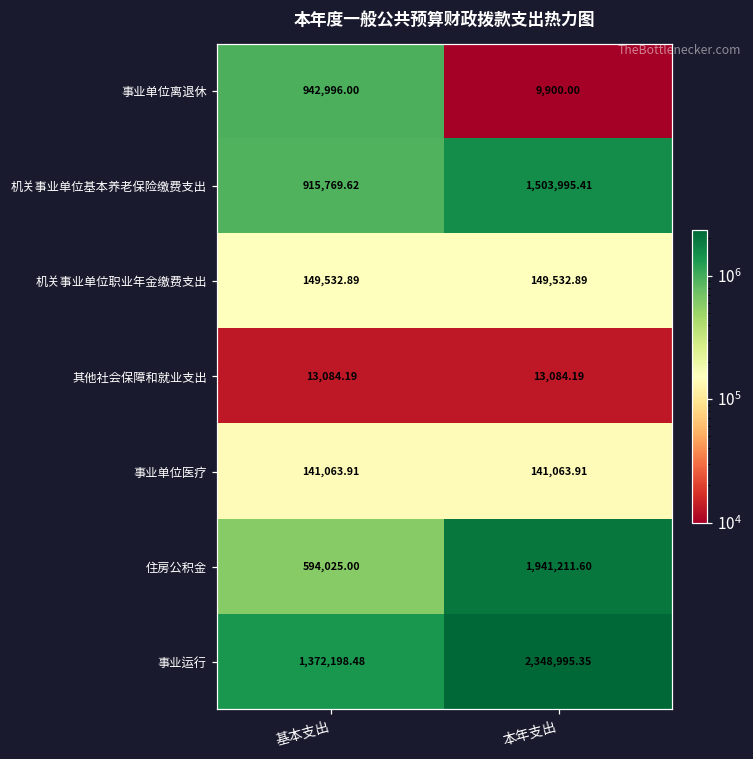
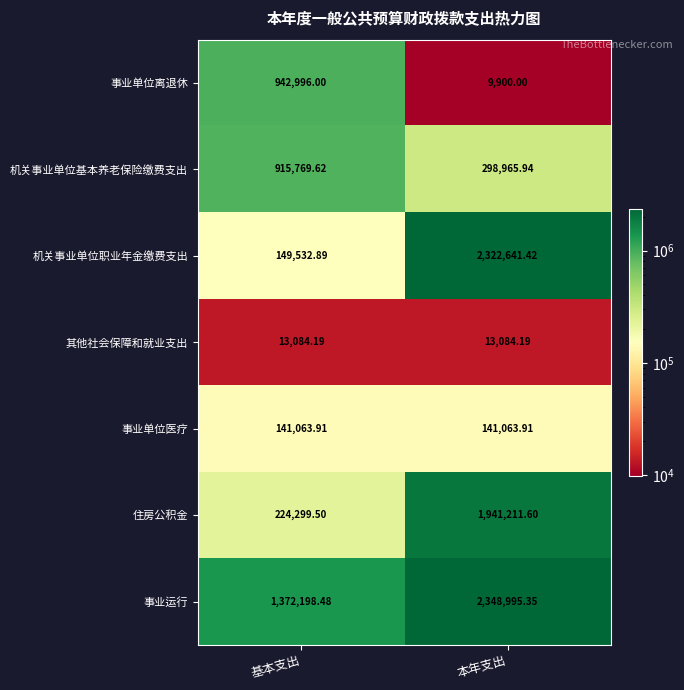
机关事业单位基本养老保险缴费支出, 本年支出: 1,503,995.41 -> 298,965.94
机关事业单位职业年金缴费支出, 本年支出: 149,532.89 -> 2,322,641.42
住房公积金, 基本支出: 594,025.00 -> 224,299.50
